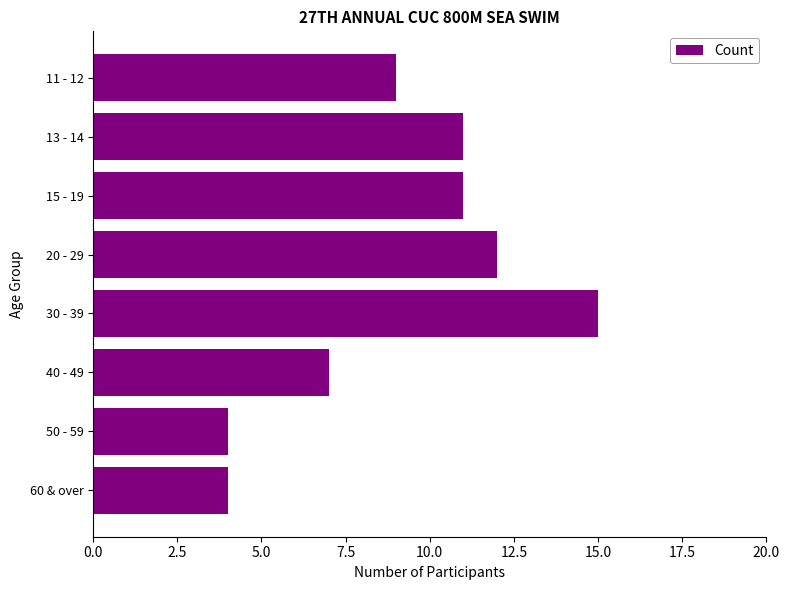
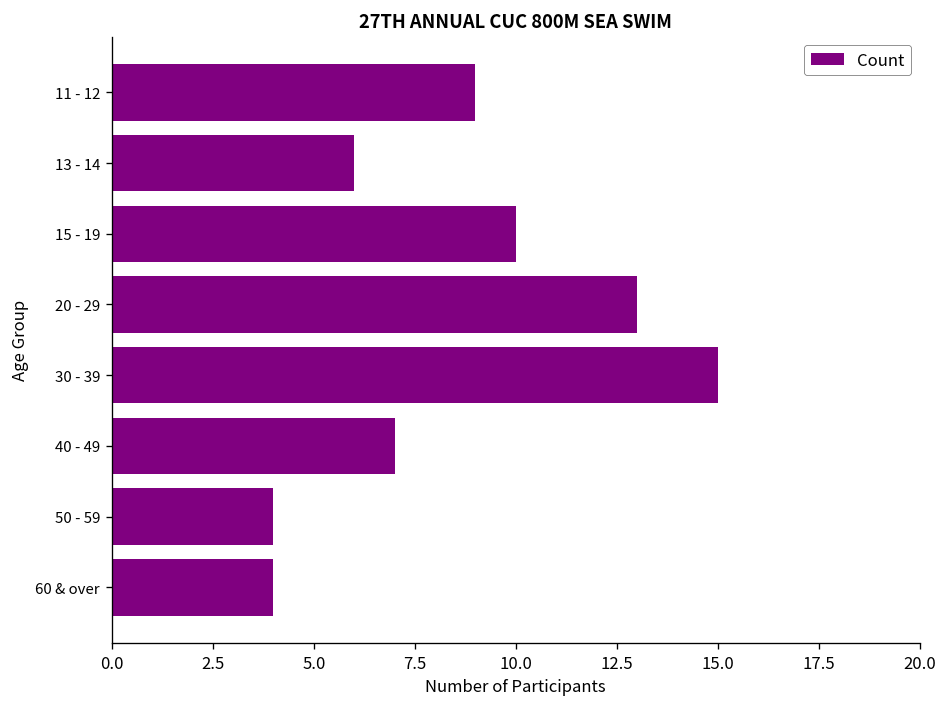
13 - 14: 11 -> 6
15 - 19: 11 -> 10
20 - 29: 12 -> 13
